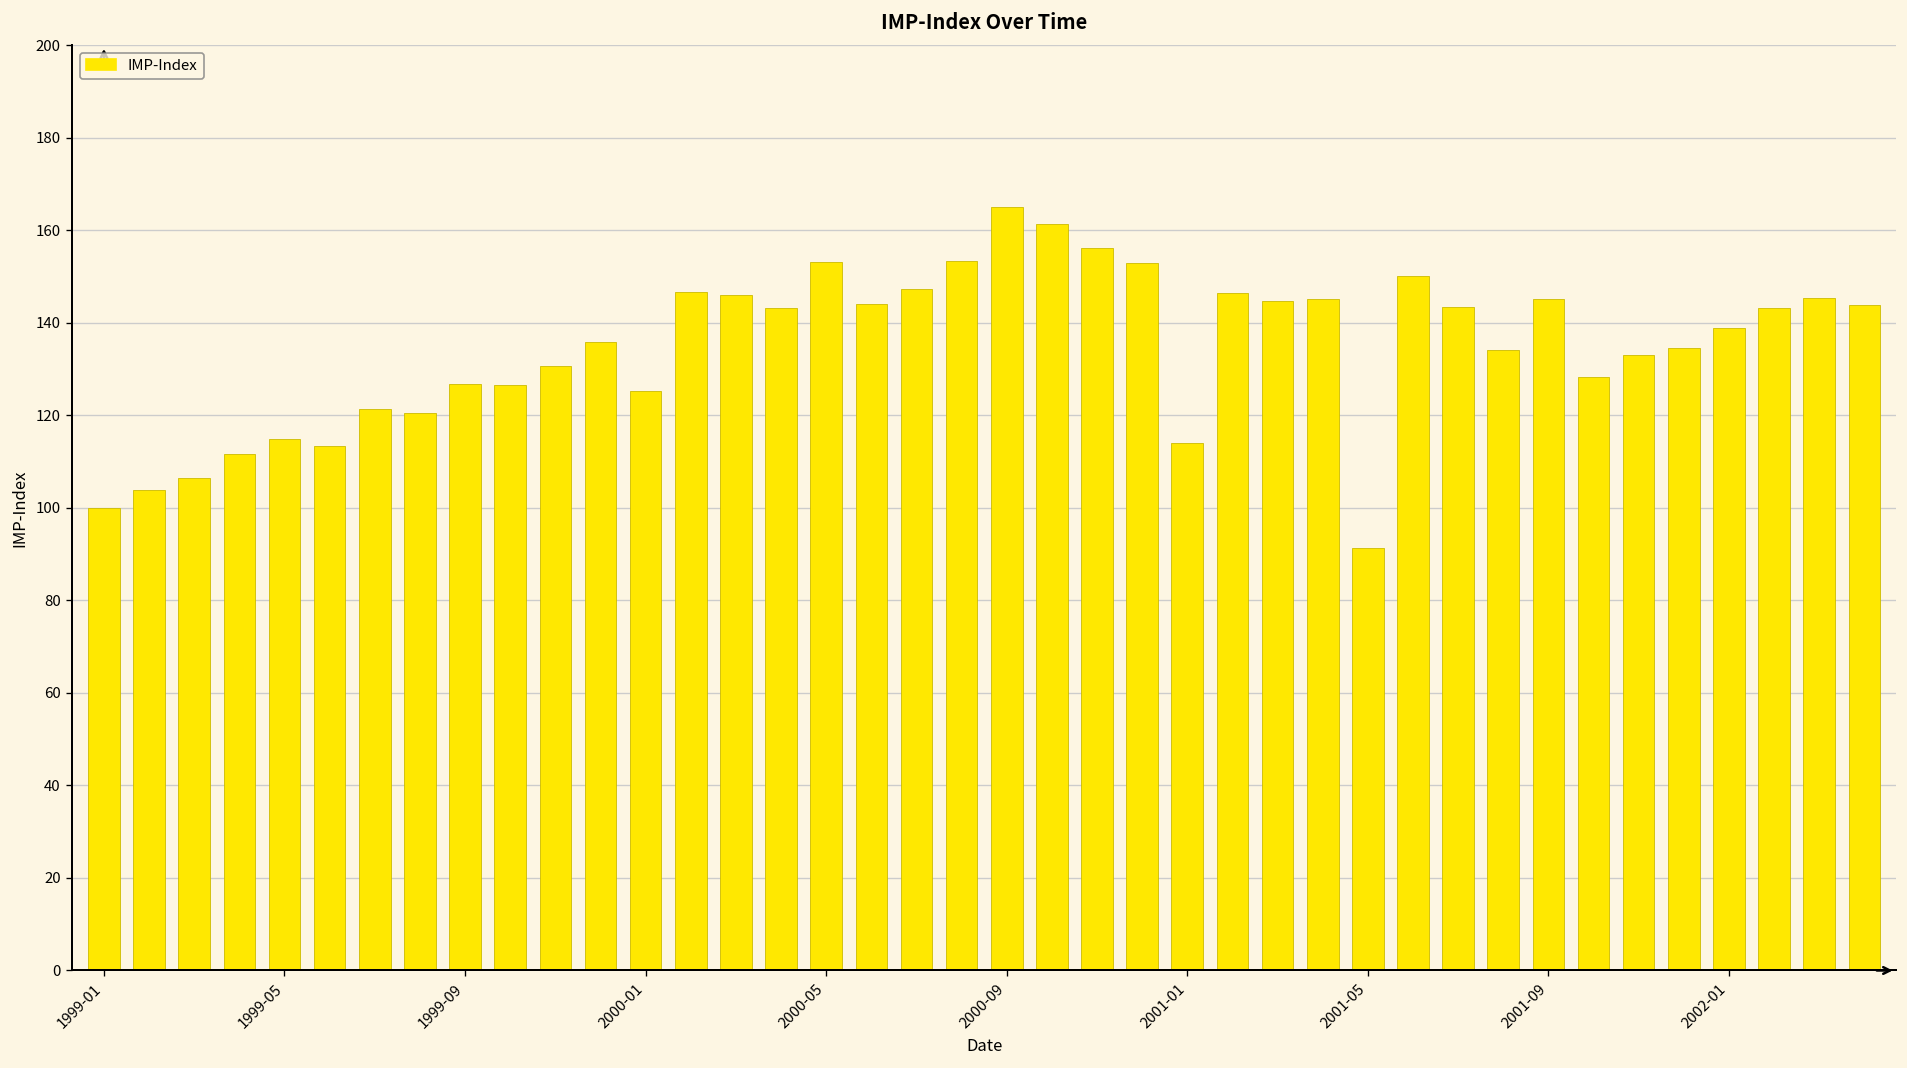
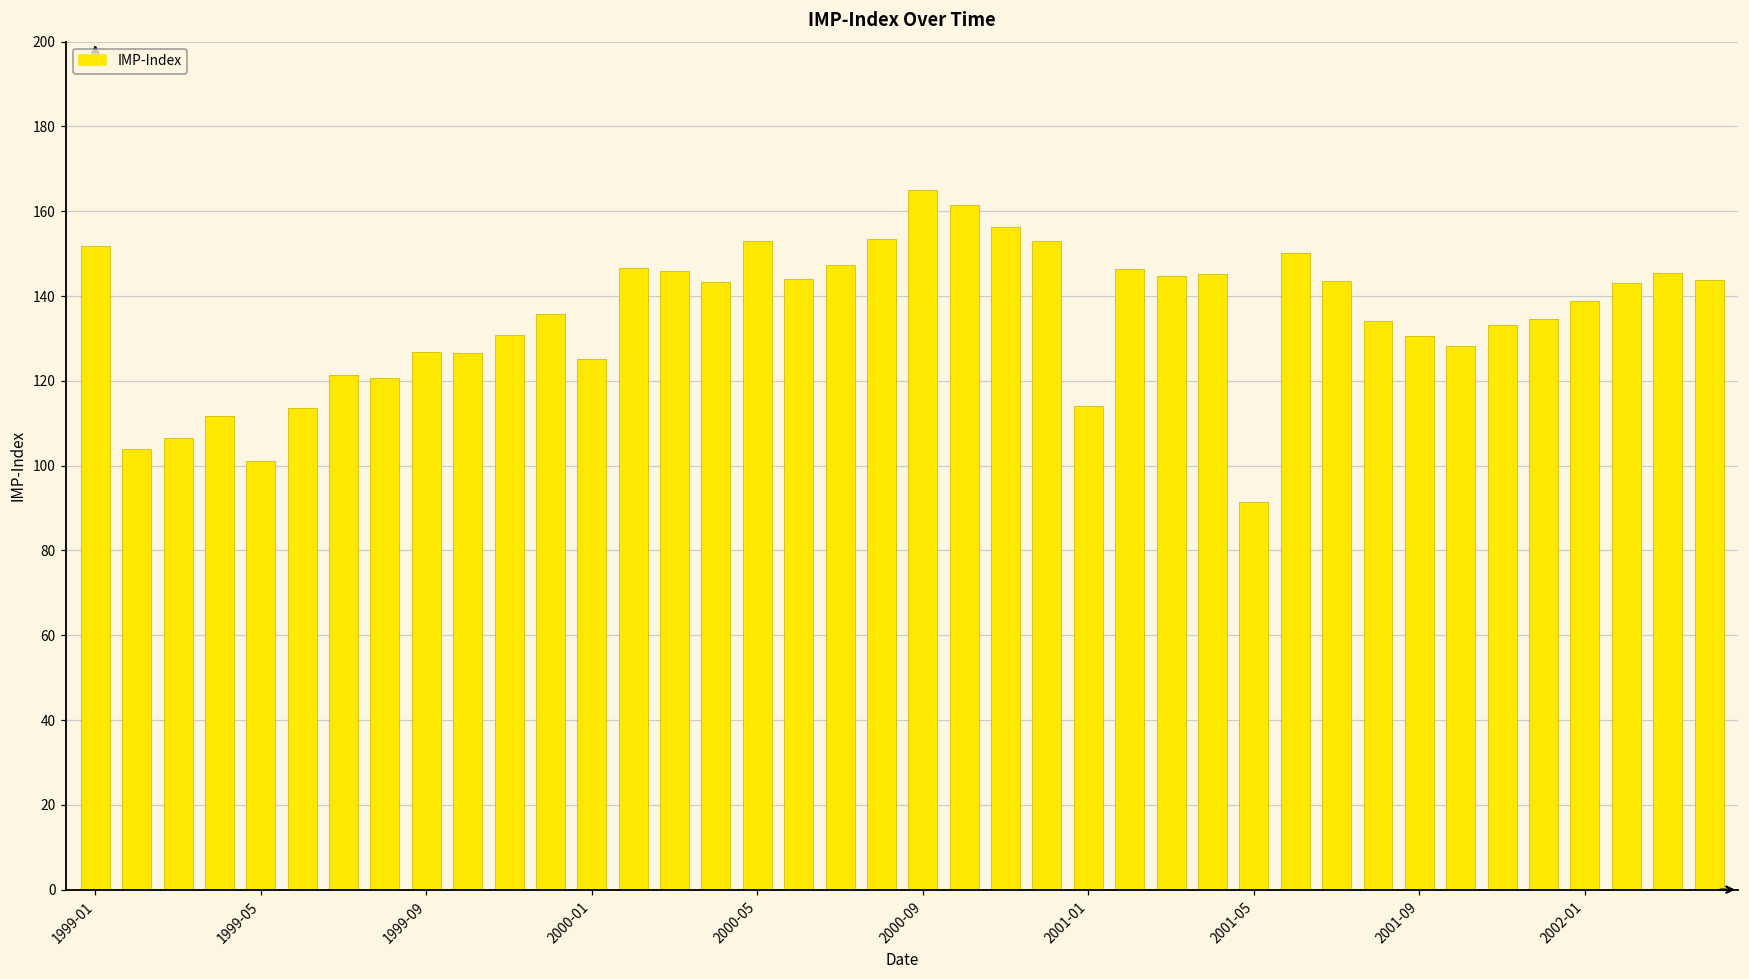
1999-01: 100 -> 152
1999-05: 115 -> 101
2001-09: 145 -> 131
